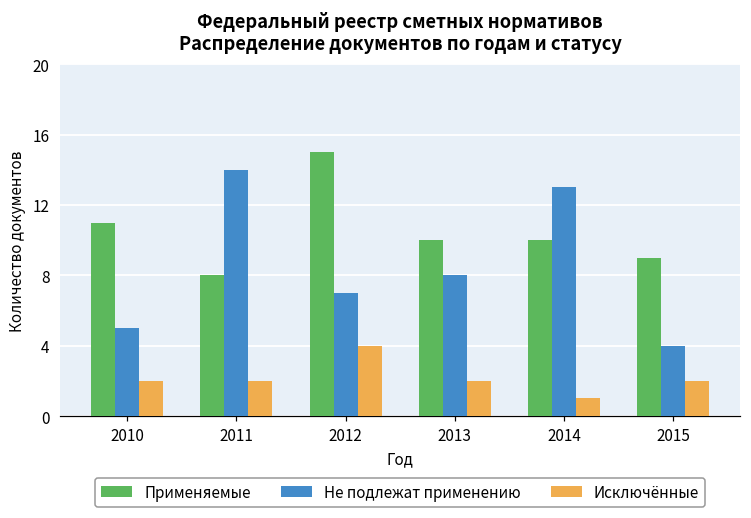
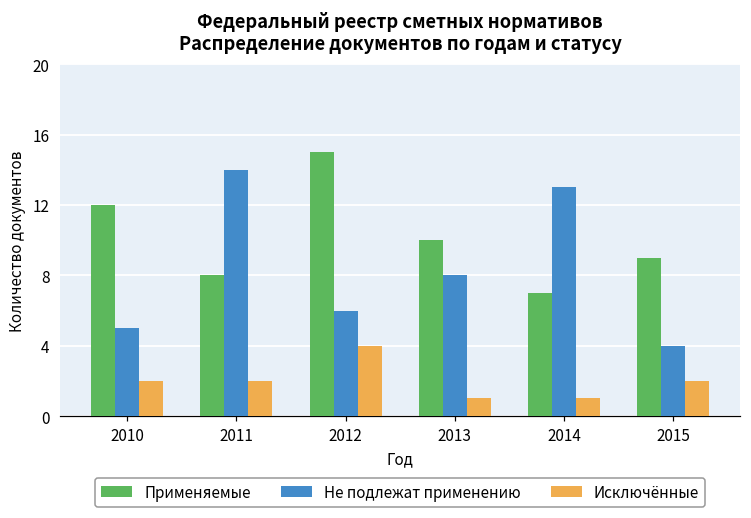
Применяемые, 2010: 11 -> 12
Не подлежат применению, 2012: 7 -> 6
Исключённые, 2013: 2 -> 1
Применяемые, 2014: 10 -> 7
